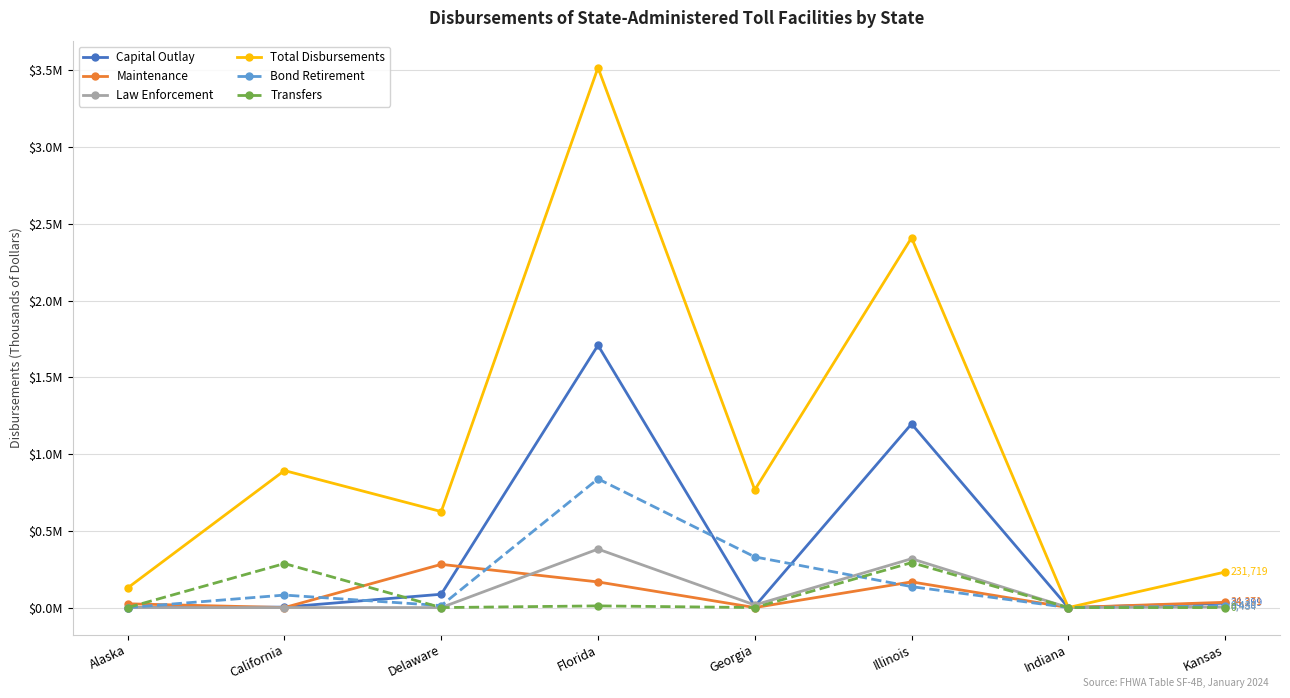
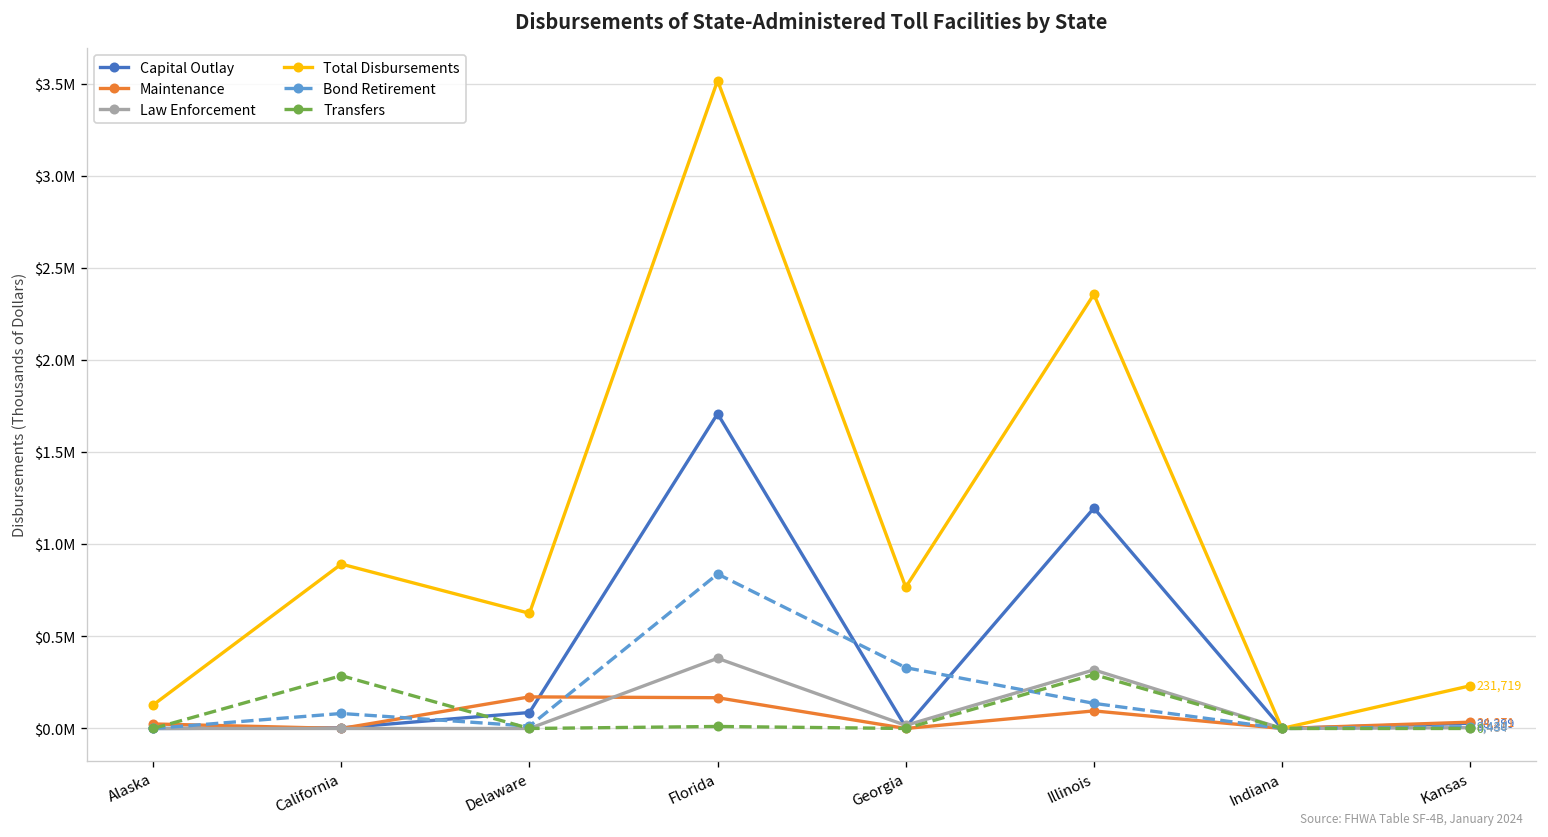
Maintenance, Delaware: $280000 -> $170000
Maintenance, Illinois: $170000 -> $100000
Total Disbursements, Illinois: $2410000 -> $2360000
